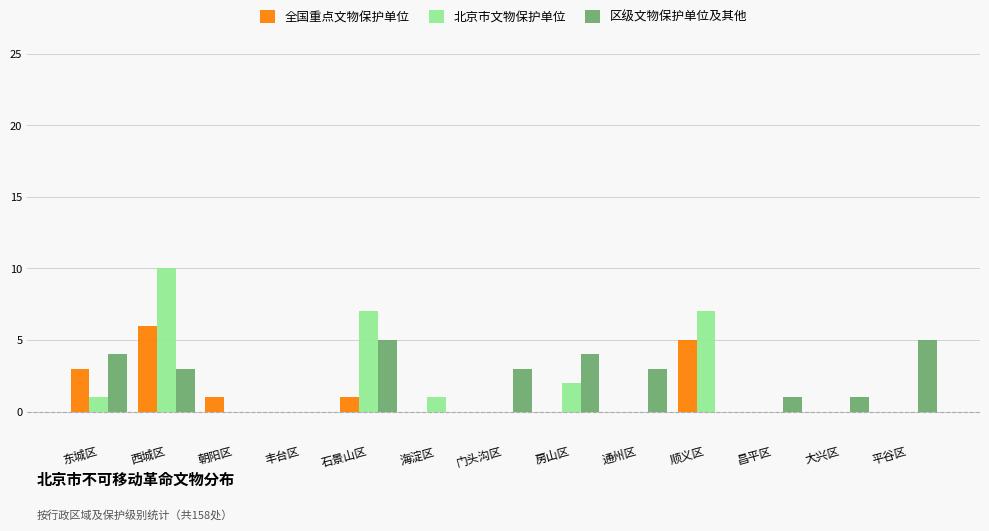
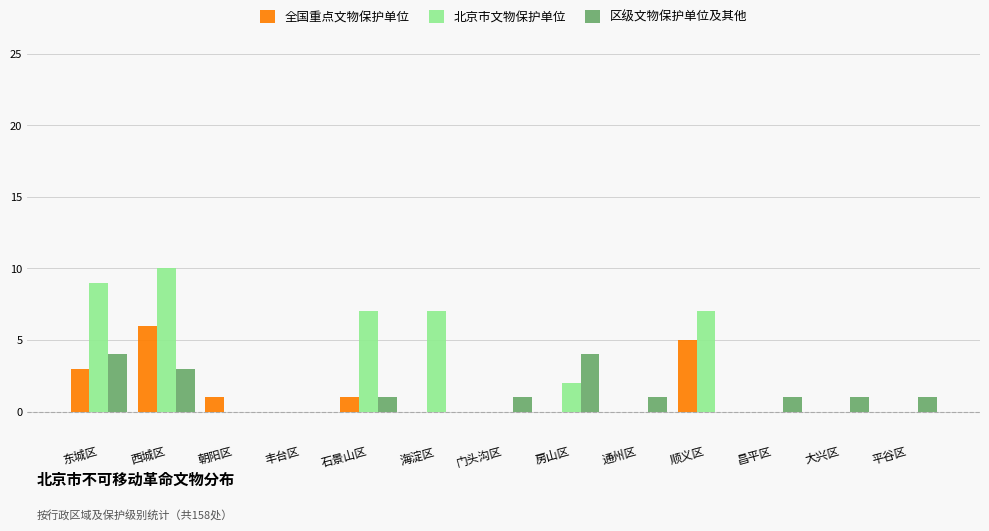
北京市文物保护单位, 东城区: 1 -> 9
区级文物保护单位及其他, 石景山区: 5 -> 1
北京市文物保护单位, 海淀区: 1 -> 7
区级文物保护单位及其他, 门头沟区: 3 -> 1
区级文物保护单位及其他, 通州区: 3 -> 1
区级文物保护单位及其他, 平谷区: 5 -> 1
